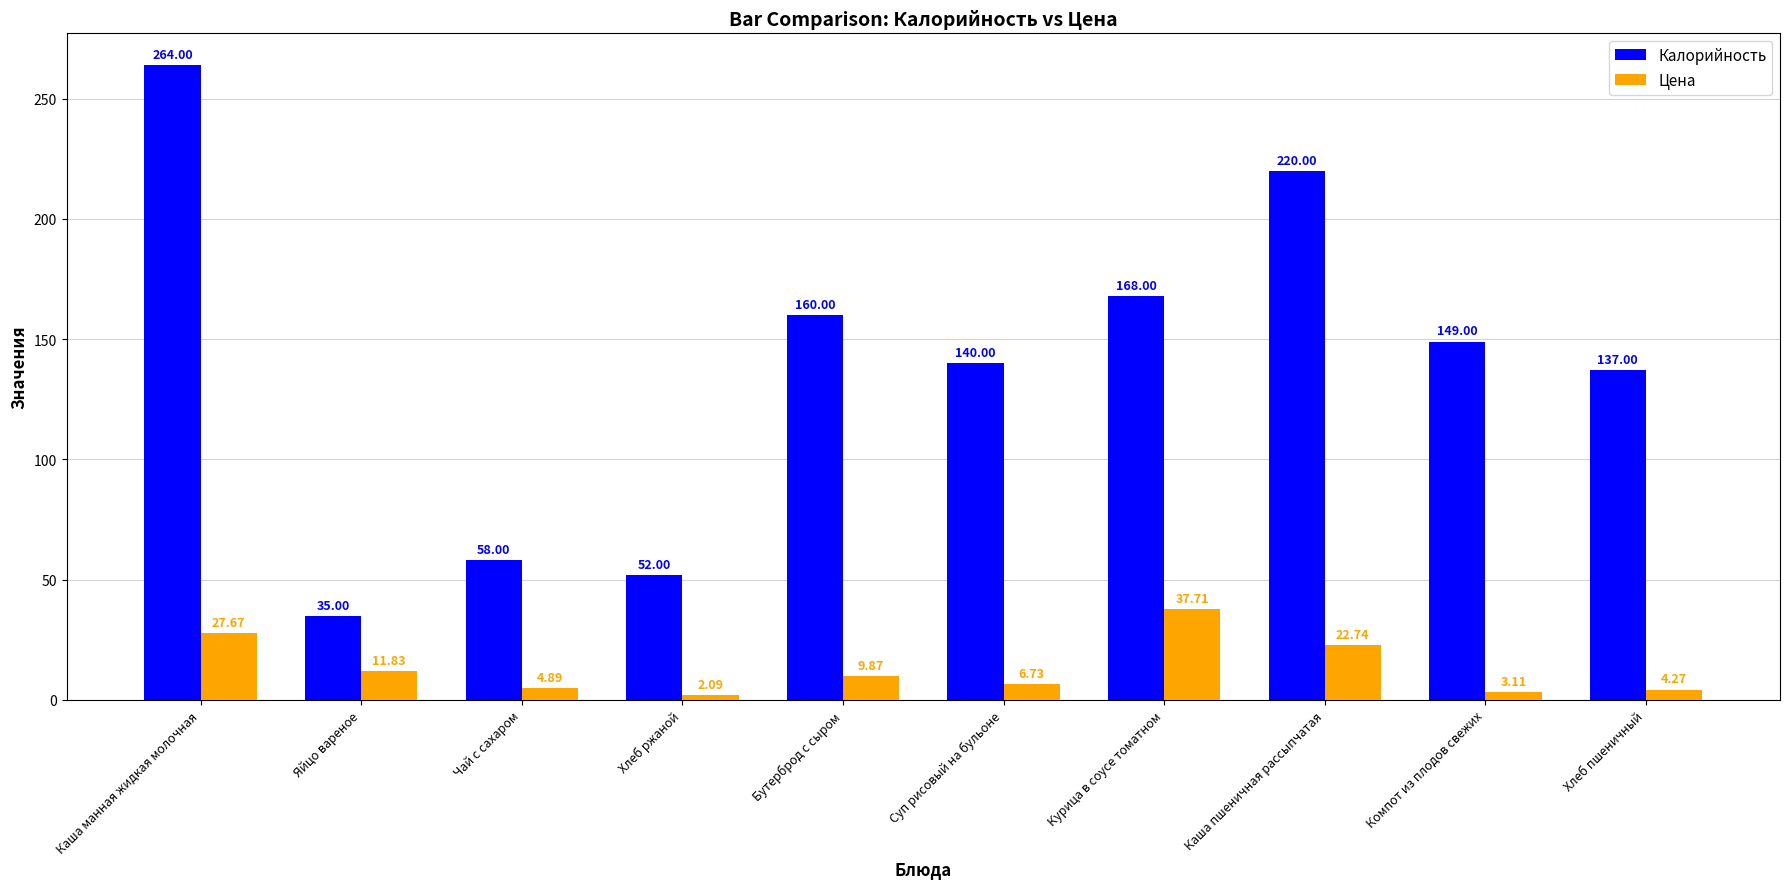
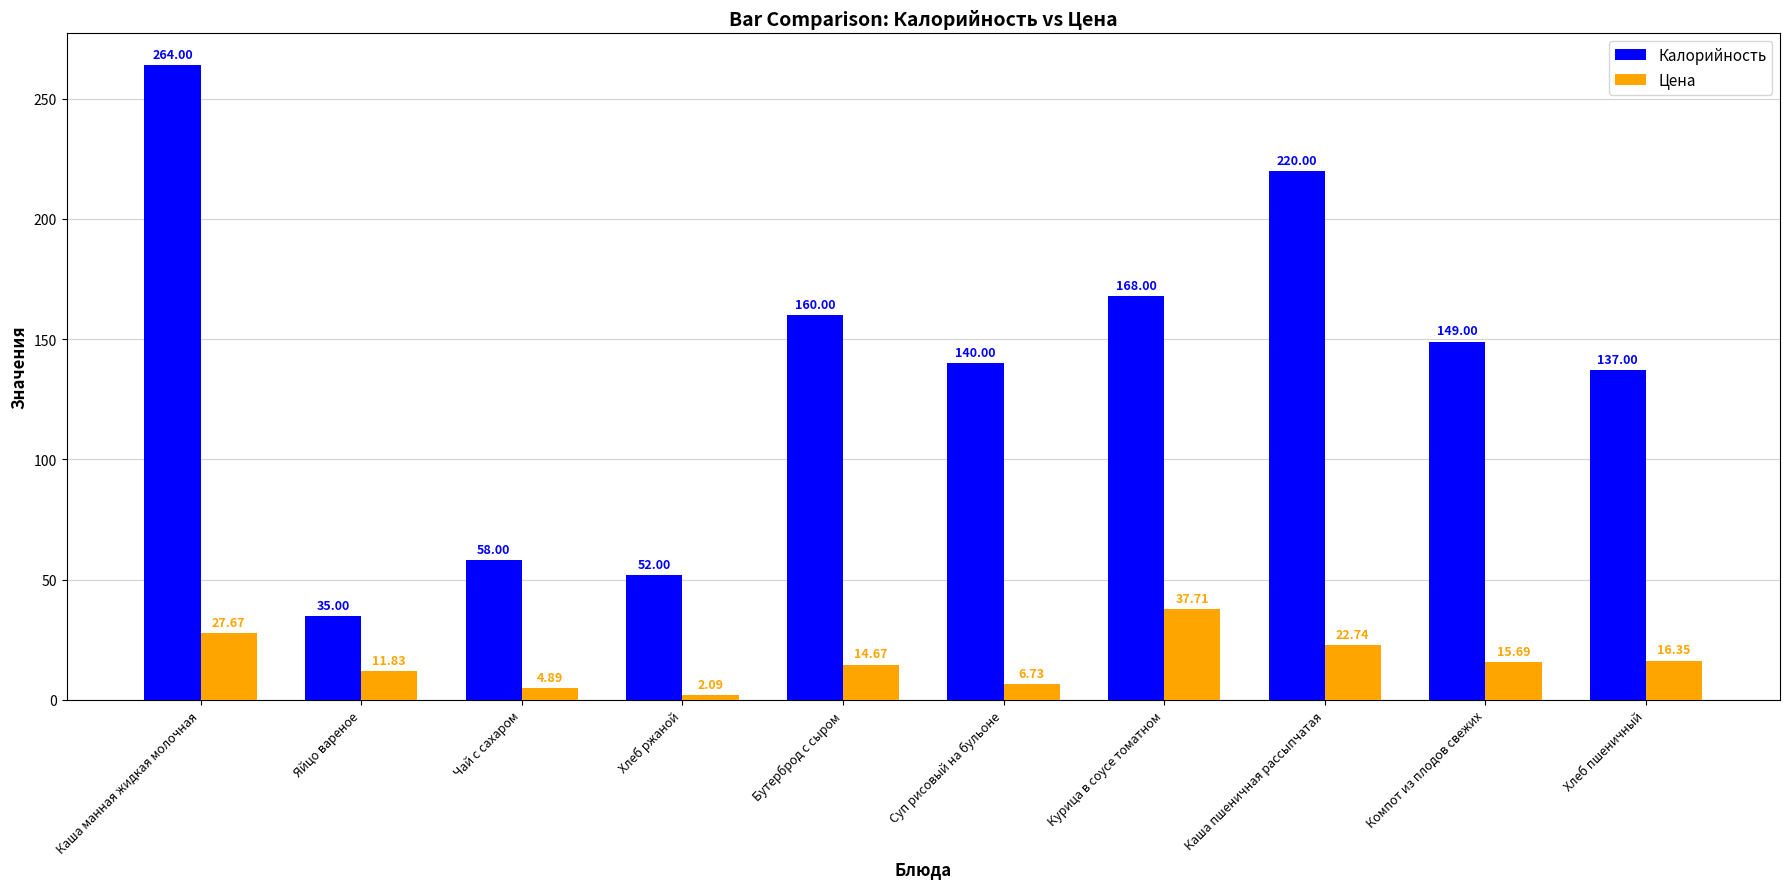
Цена, Бутерброд с сыром: 9.87 -> 14.67
Цена, Компот из плодов свежих: 3.11 -> 15.69
Цена, Хлеб пшеничный: 4.27 -> 16.35
